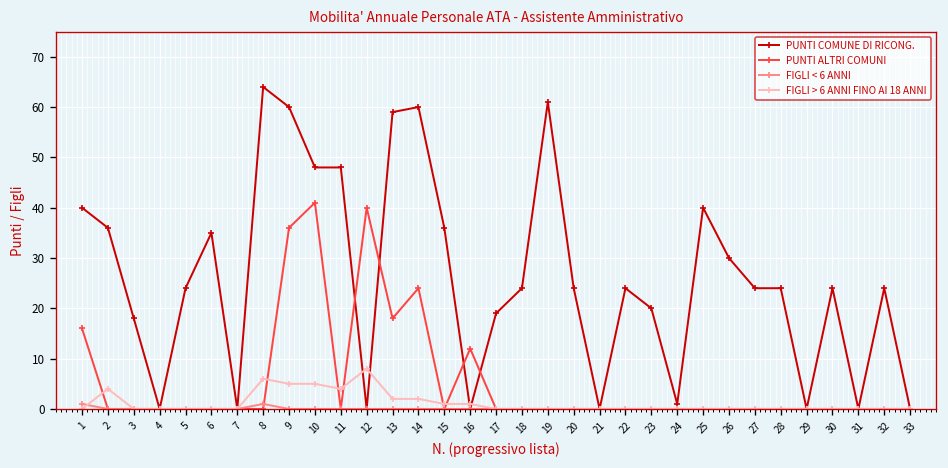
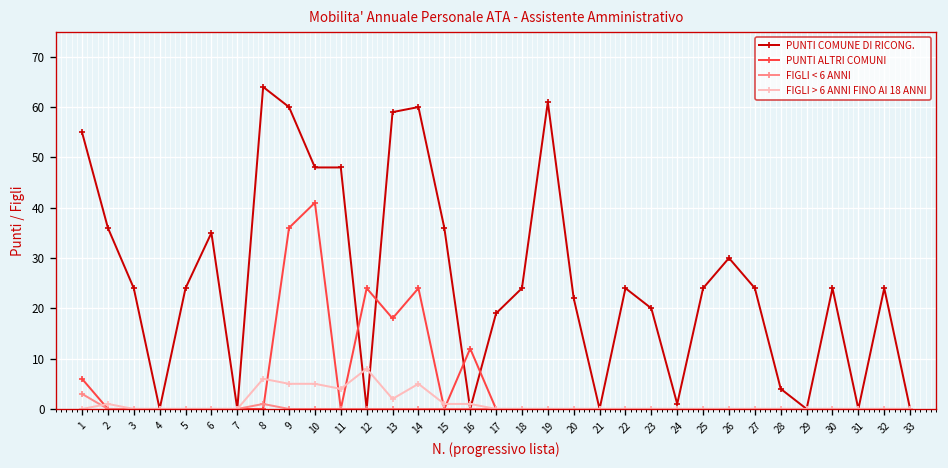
PUNTI COMUNE DI RICONG., 1: 40 -> 55
PUNTI ALTRI COMUNI, 1: 16 -> 6
FIGLI < 6 ANNI, 1: 1 -> 3
FIGLI > 6 ANNI FINO AI 18 ANNI, 2: 4 -> 1
PUNTI COMUNE DI RICONG., 3: 18 -> 24
PUNTI ALTRI COMUNI, 12: 40 -> 24
FIGLI > 6 ANNI FINO AI 18 ANNI, 14: 2 -> 5
PUNTI COMUNE DI RICONG., 20: 24 -> 22
PUNTI COMUNE DI RICONG., 25: 40 -> 24
PUNTI COMUNE DI RICONG., 28: 24 -> 4
